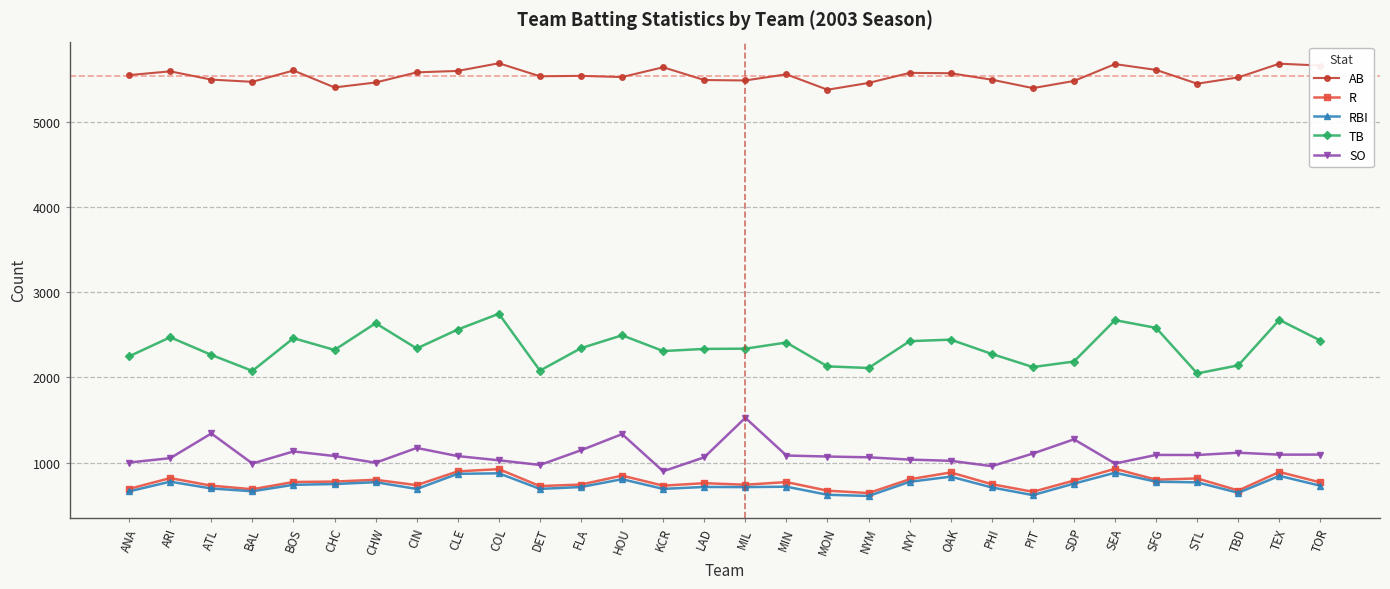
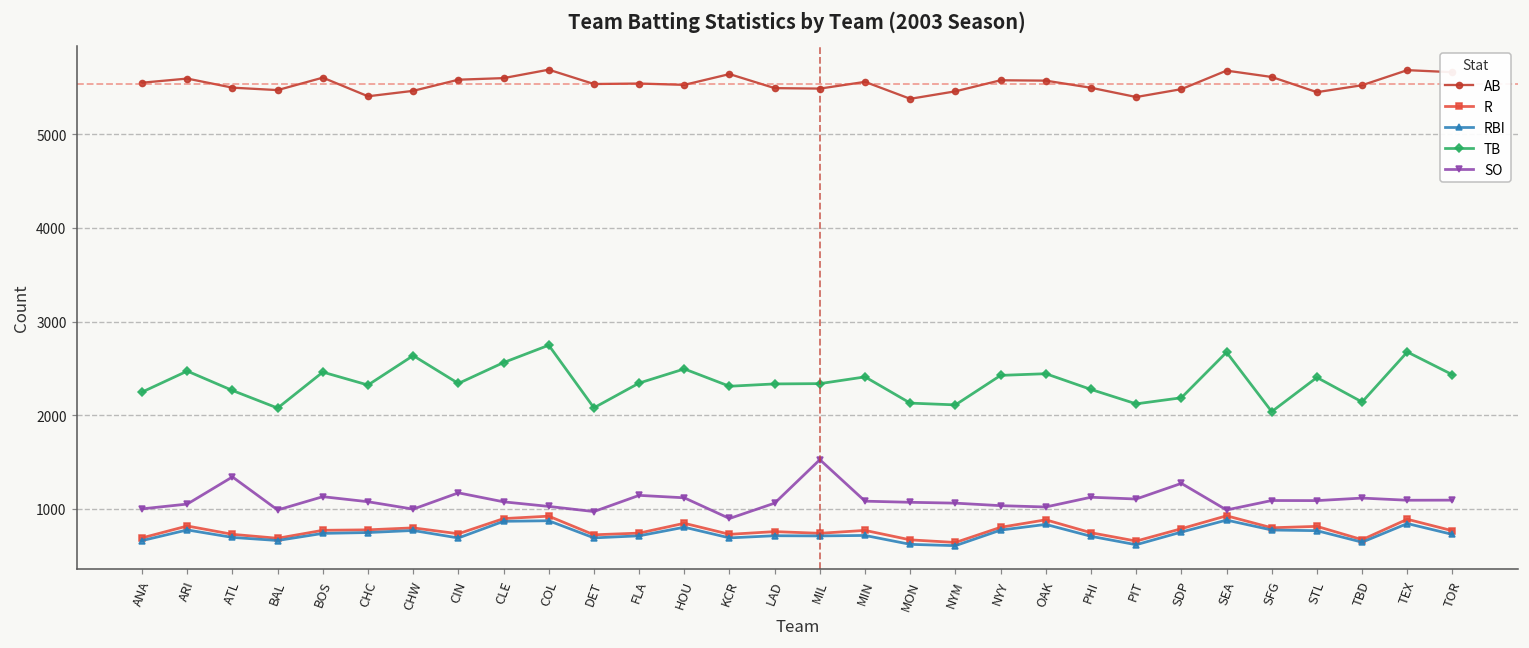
SO, HOU: 1300 -> 1100
SO, PHI: 1000 -> 1100
TB, SFG: 2600 -> 2000
TB, STL: 2000 -> 2400
